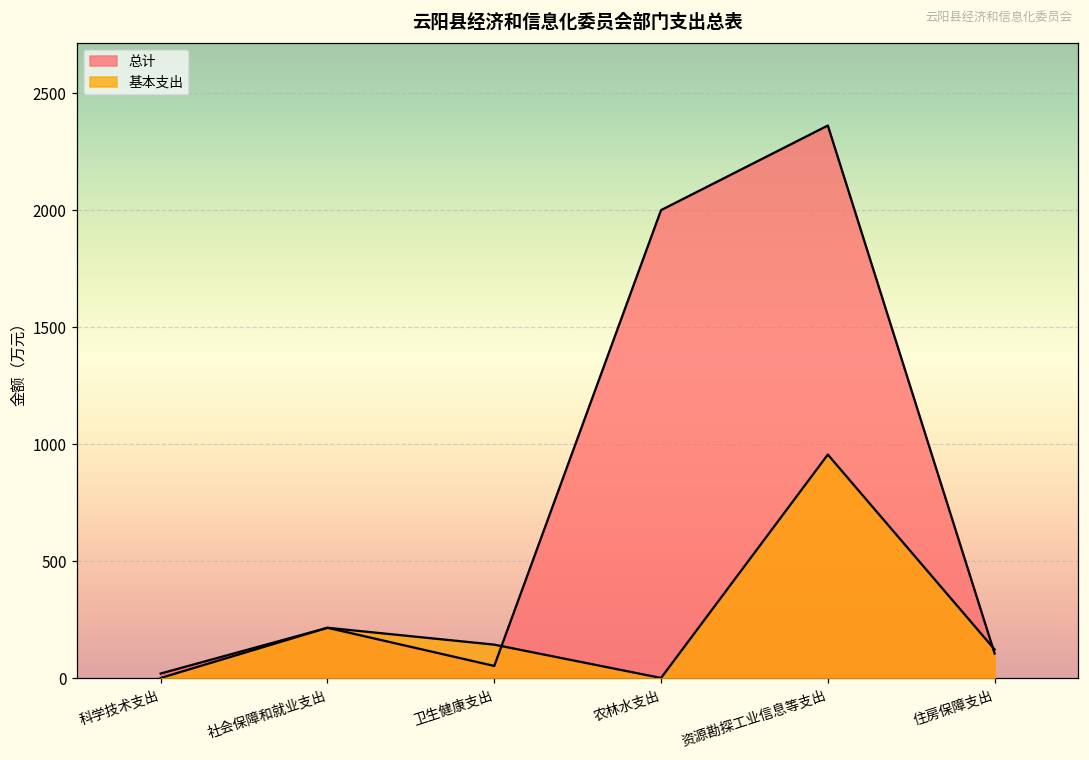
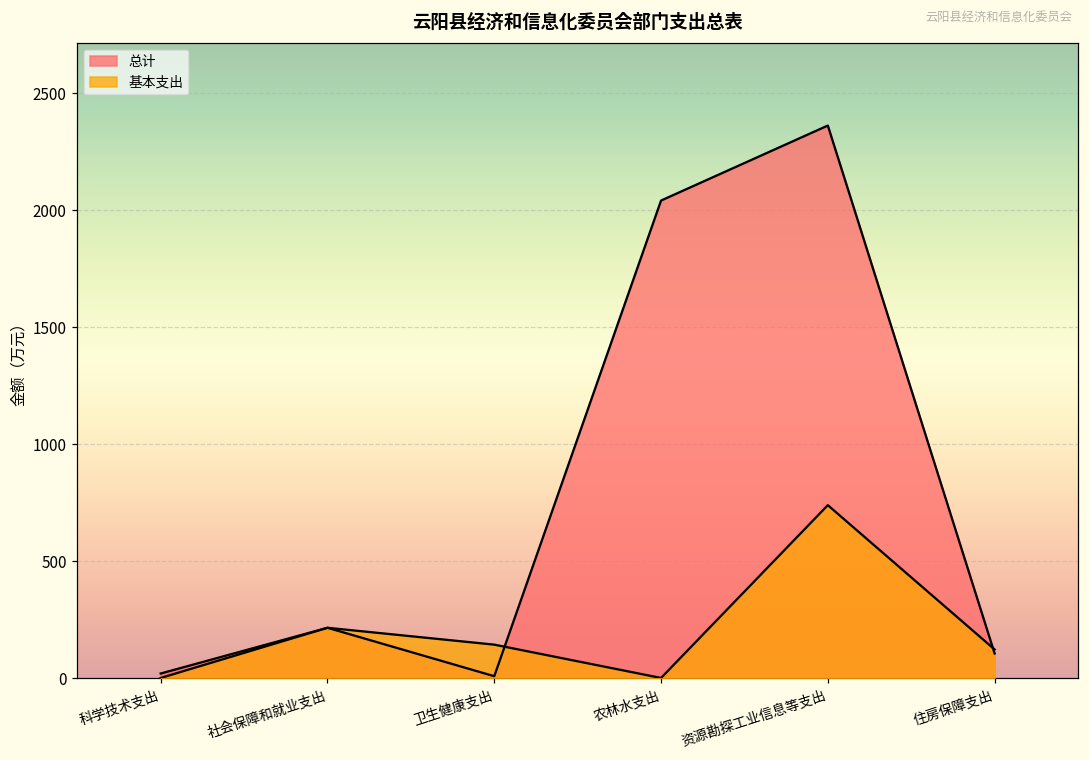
总计, 卫生健康支出: 50 -> 10
总计, 农林水支出: 2000 -> 2040
基本支出, 资源勘探工业信息等支出: 950 -> 740
